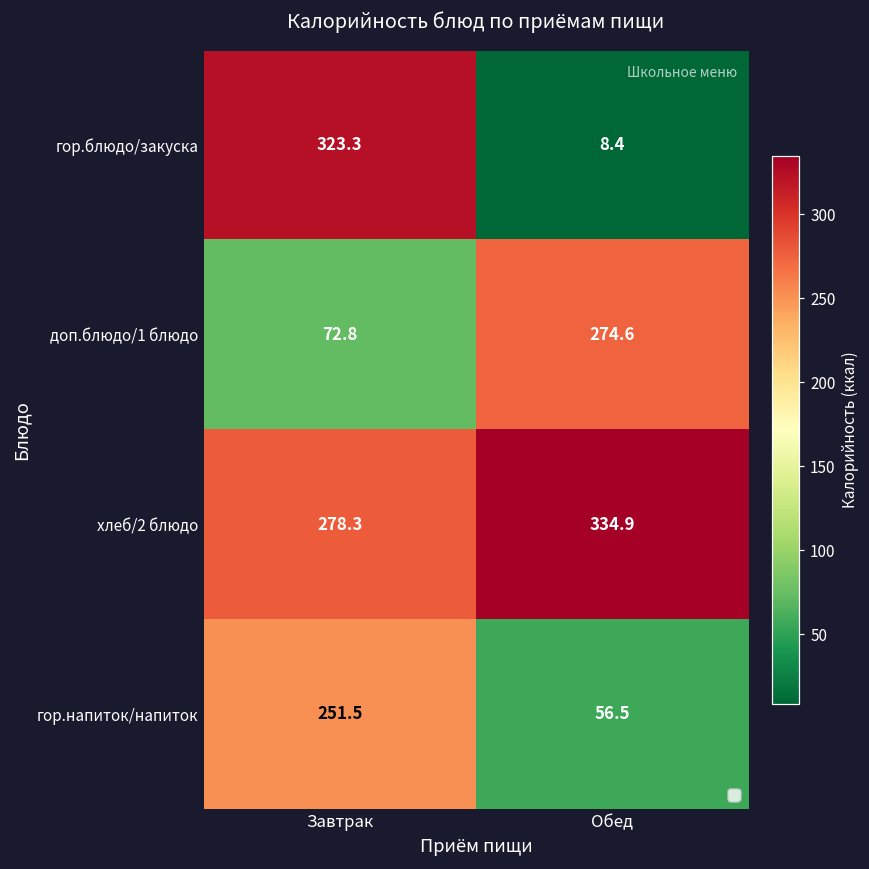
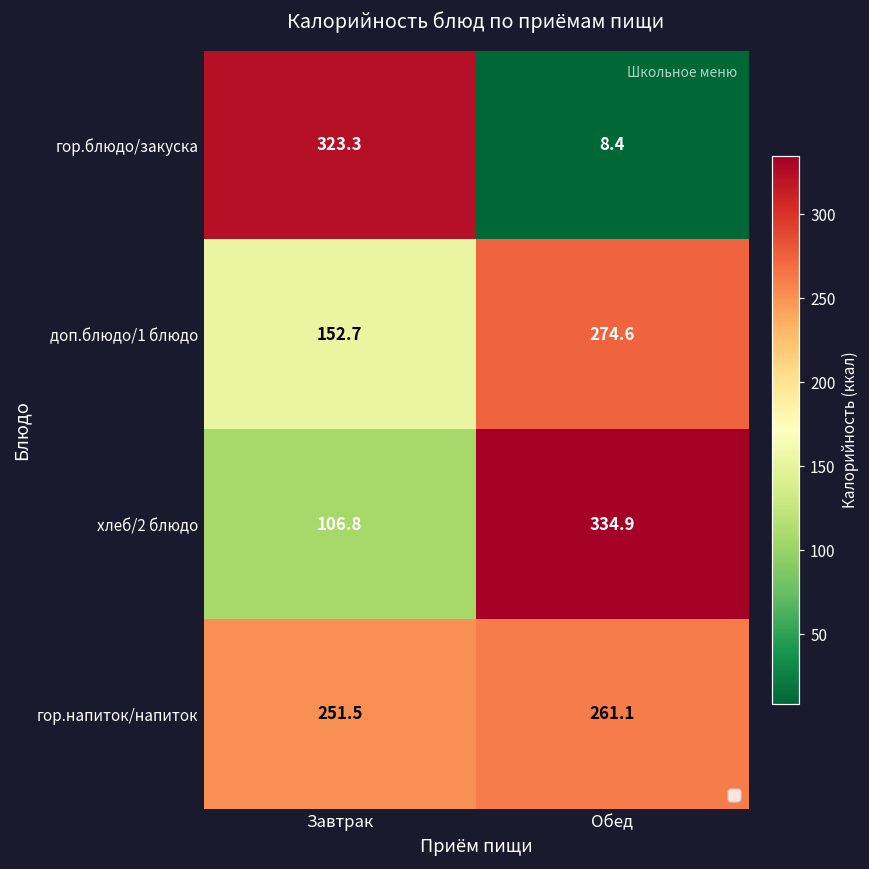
доп.блюдо/1 блюдо, Завтрак: 72.8 -> 152.7
хлеб/2 блюдо, Завтрак: 278.3 -> 106.8
гор.напиток/напиток, Обед: 56.5 -> 261.1
